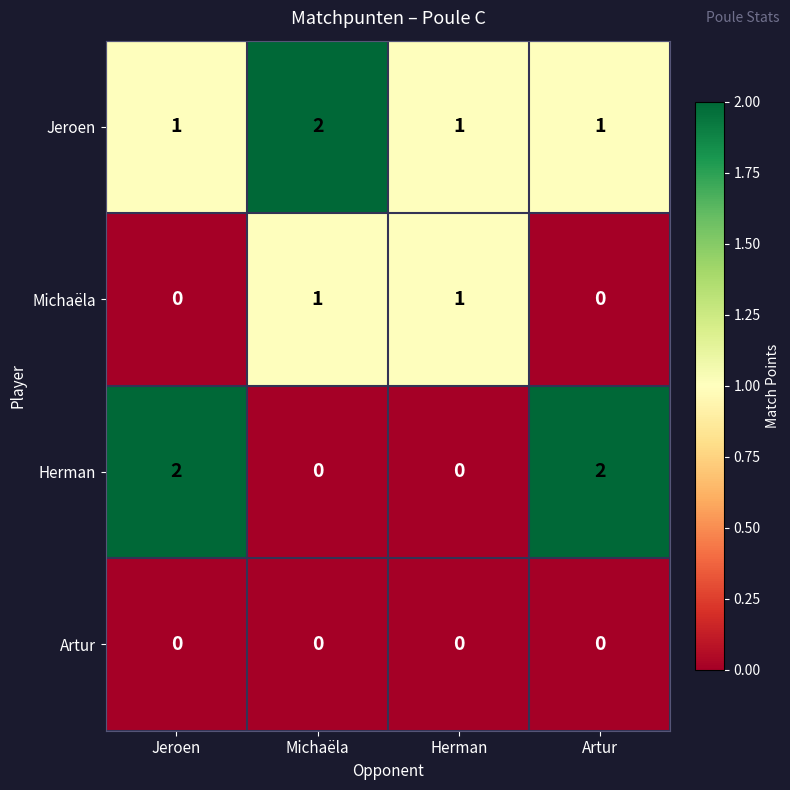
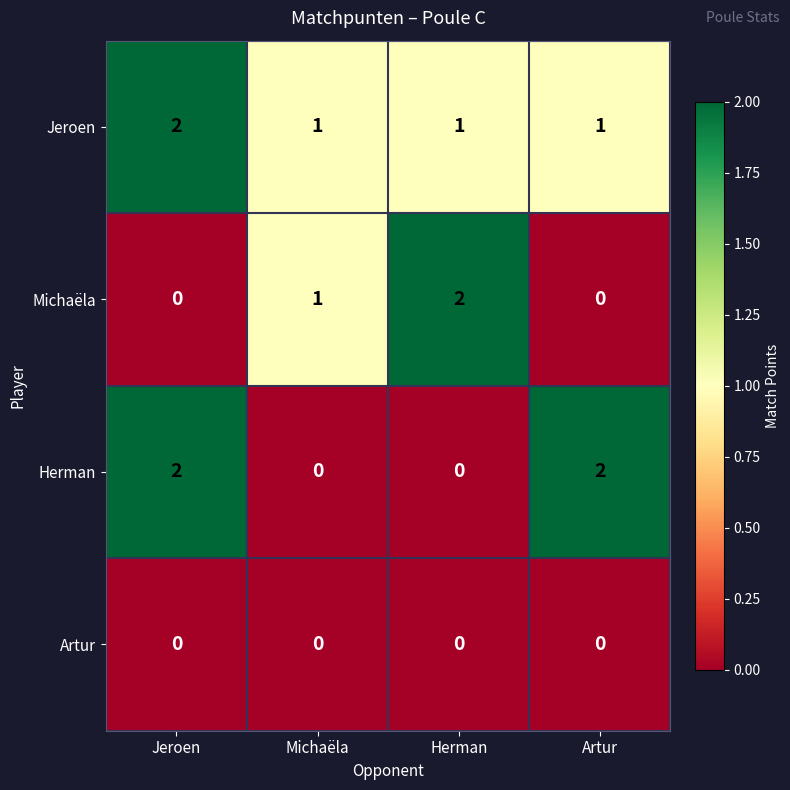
Jeroen, Jeroen: 1 -> 2
Jeroen, Michaëla: 2 -> 1
Michaëla, Herman: 1 -> 2
